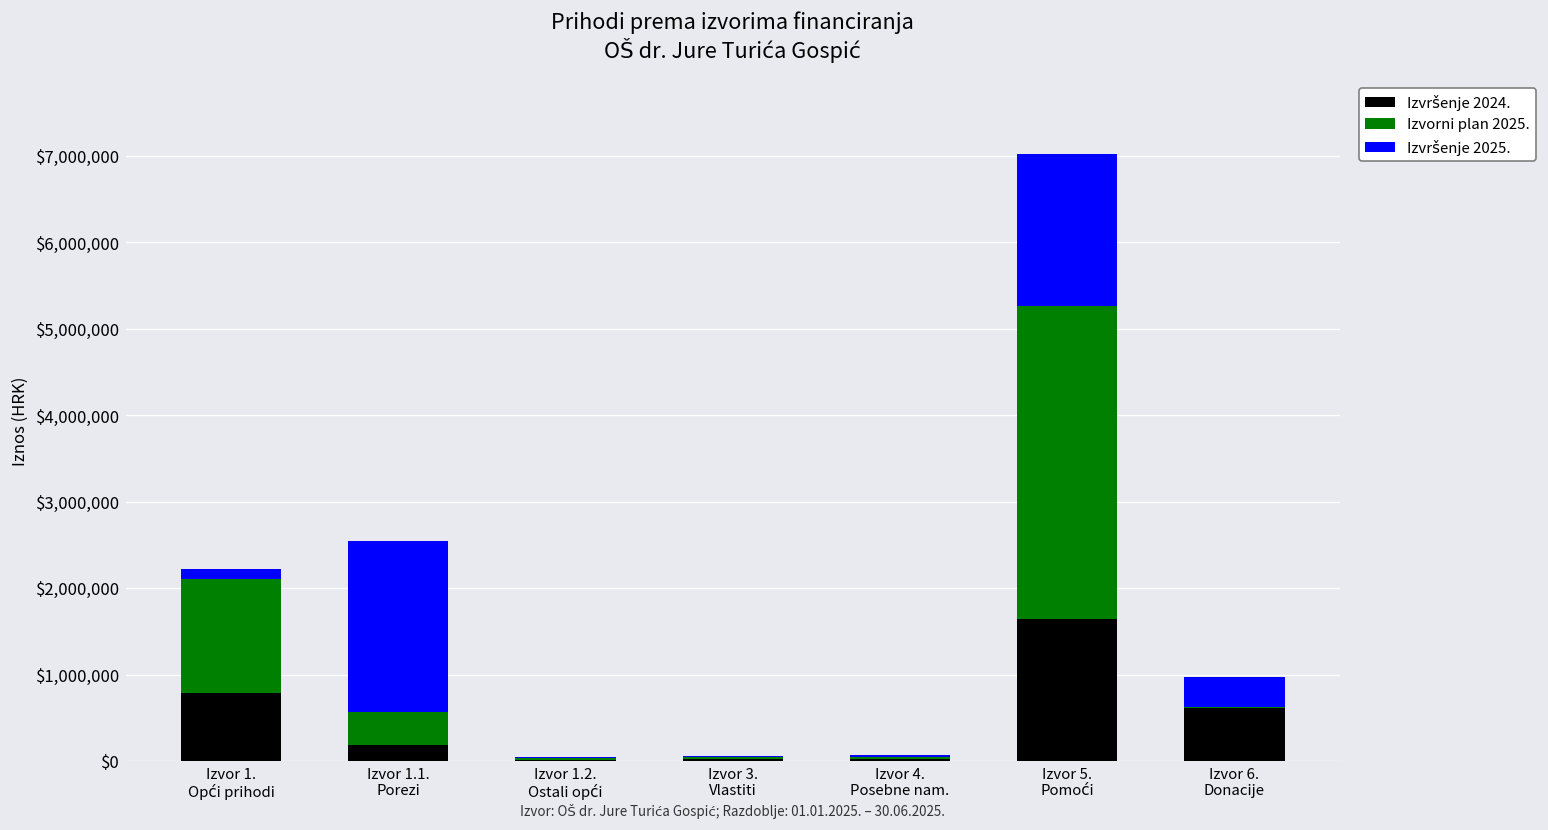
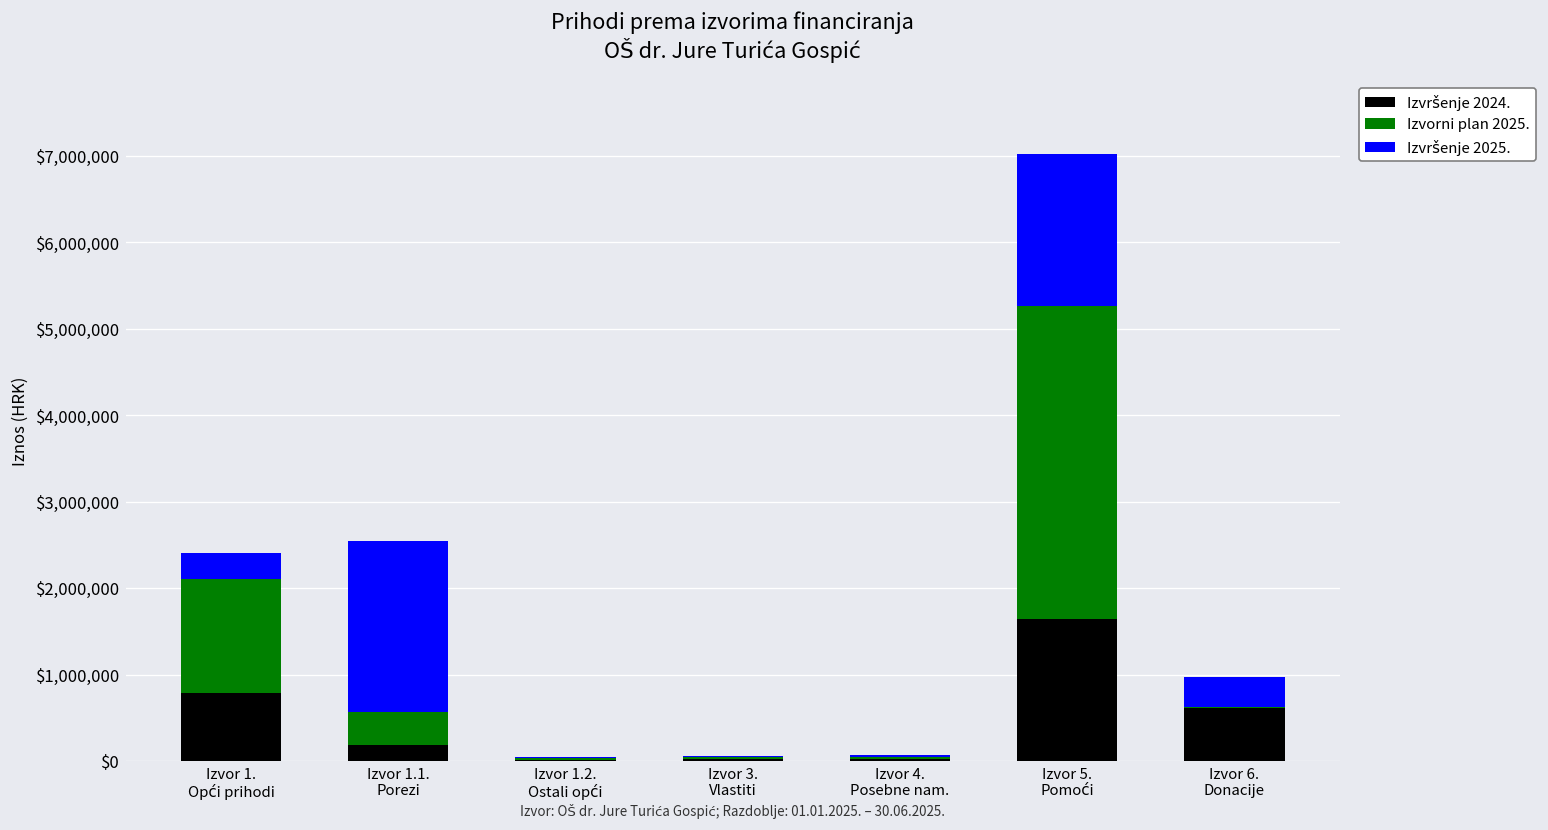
Izvršenje 2025., Izvor 1. Opći prihodi: $100,000 -> $300,000
